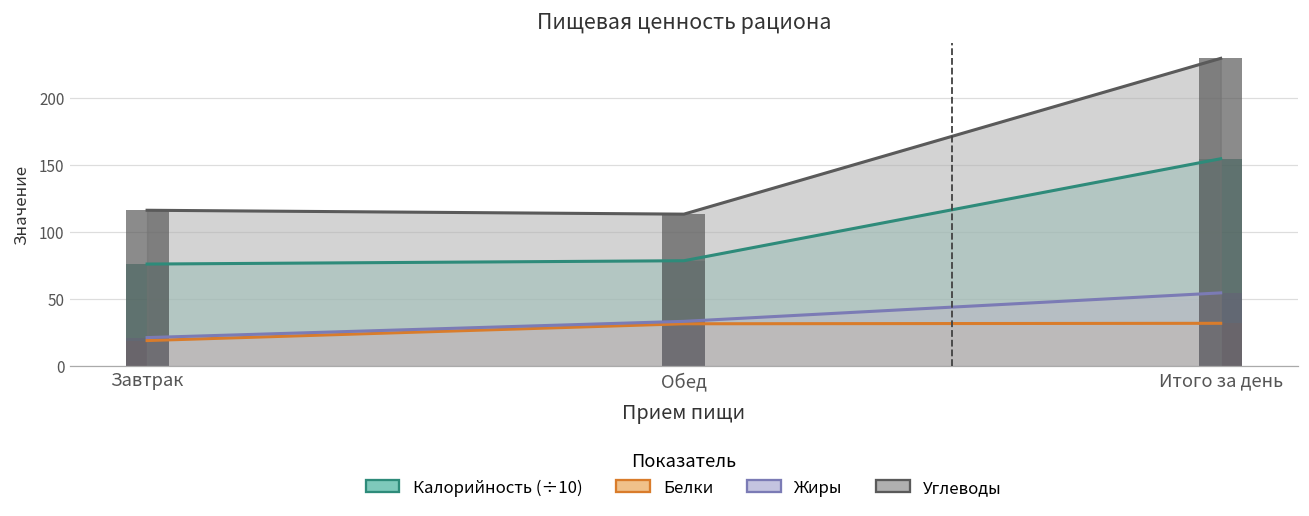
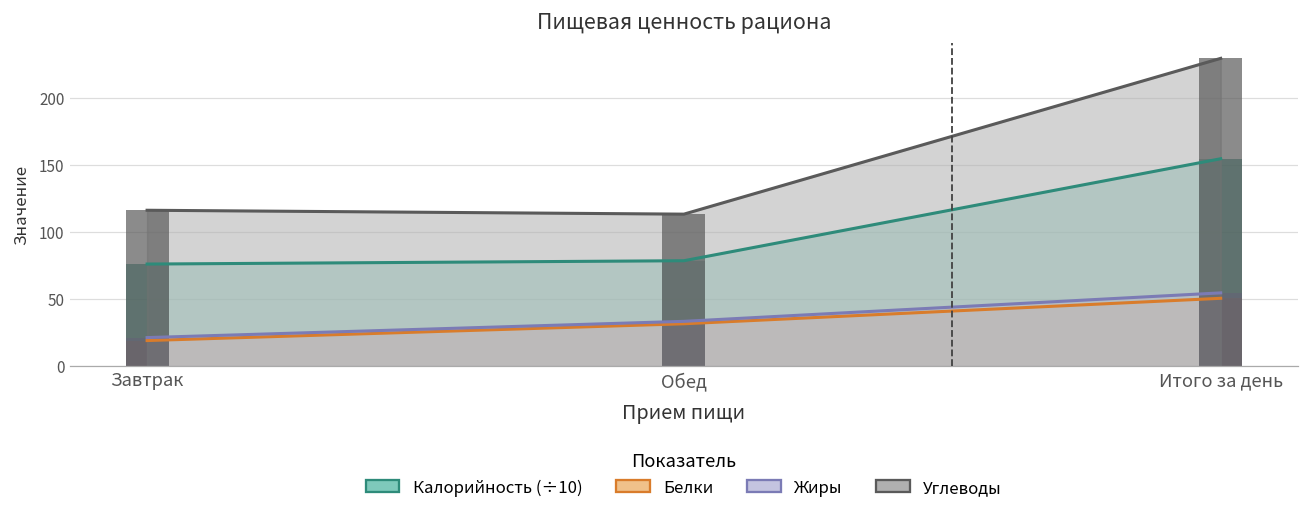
Белки, Итого за день: 32 -> 50
